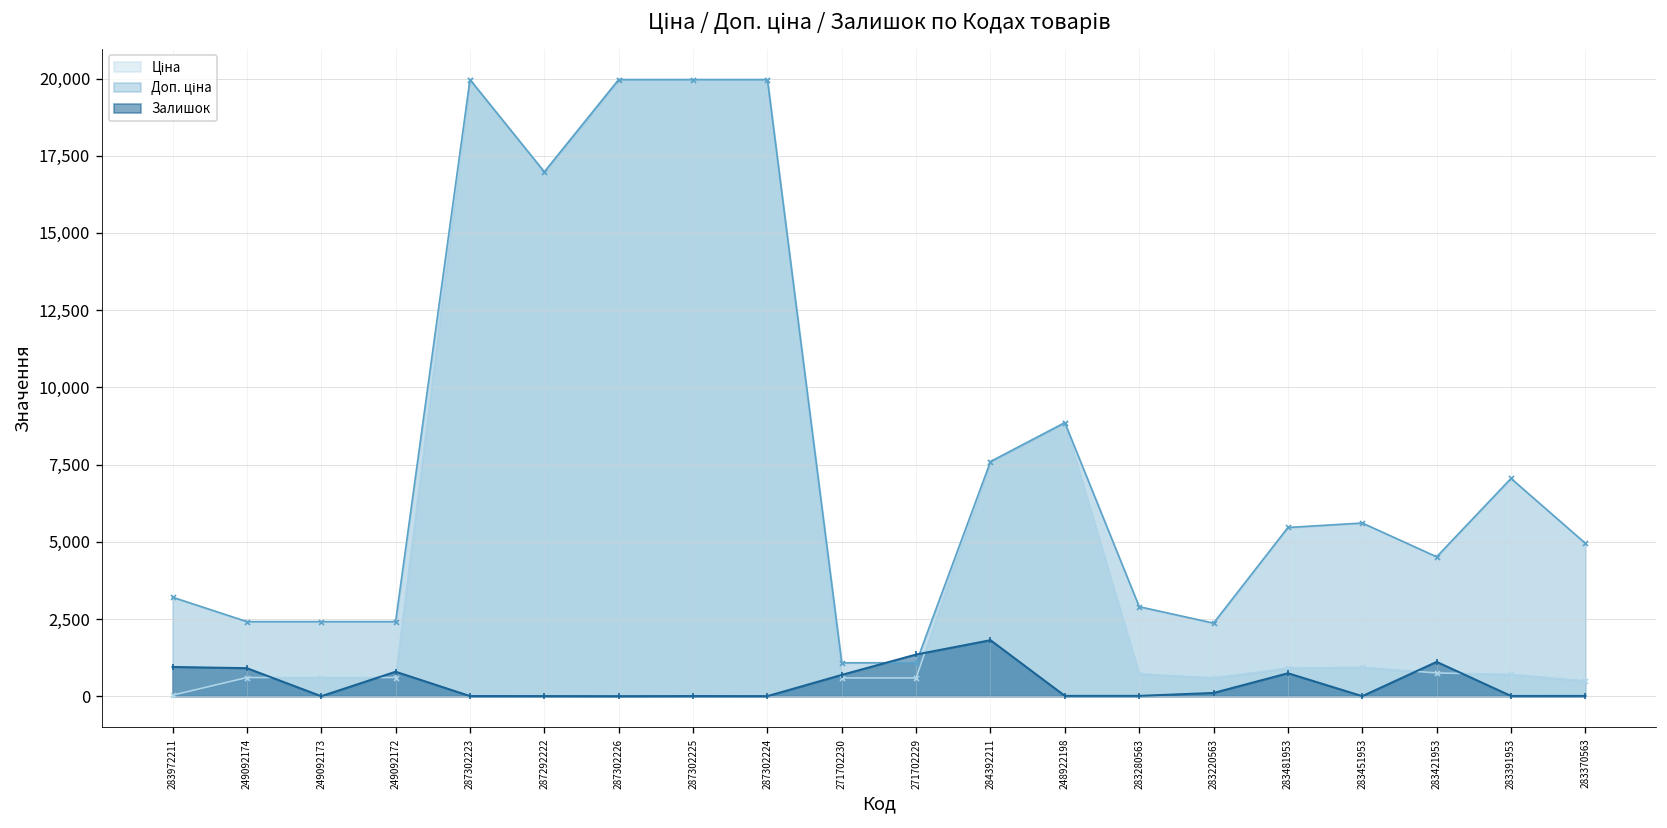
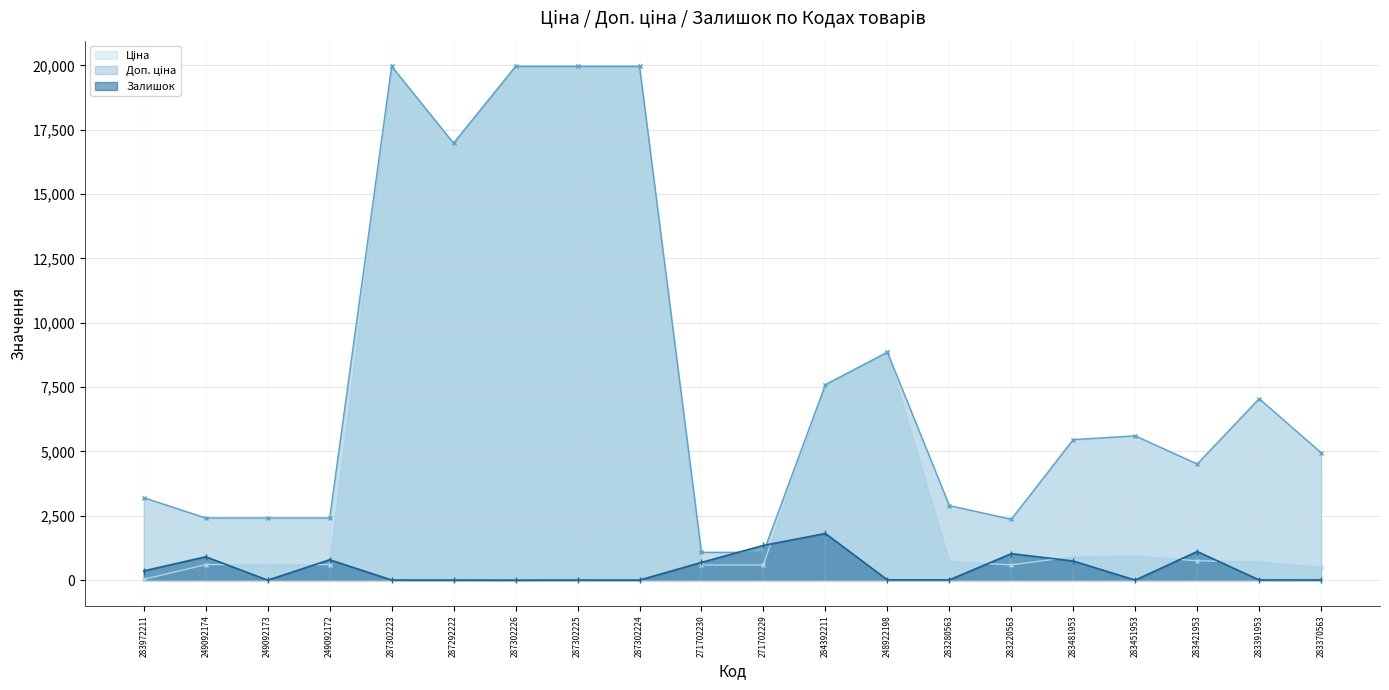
Залишок, 283972211: 900 -> 400
Залишок, 283220563: 100 -> 1,000
